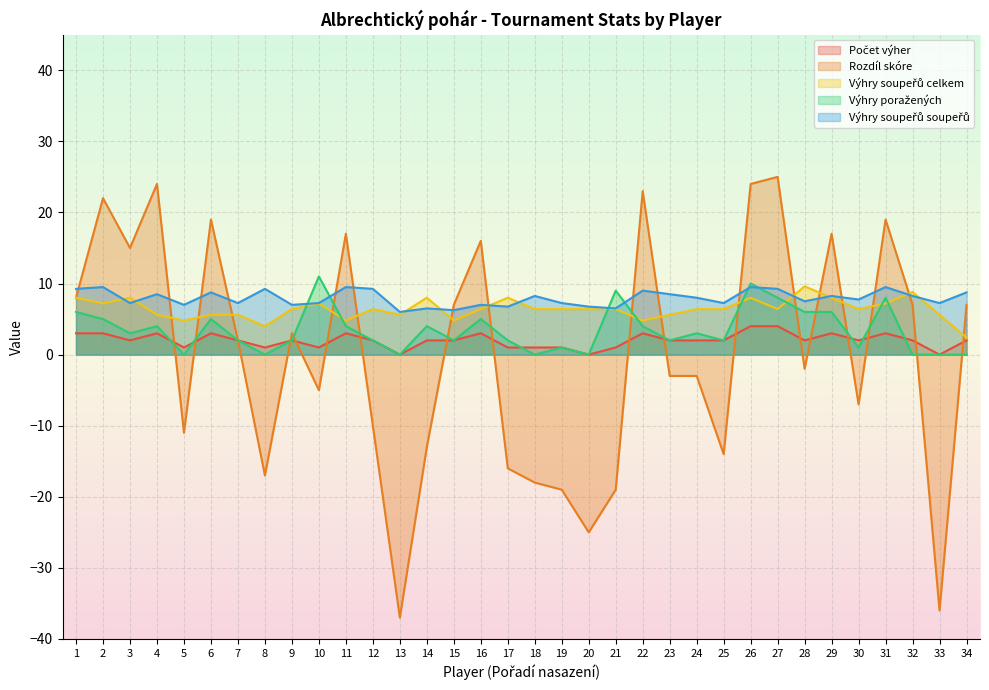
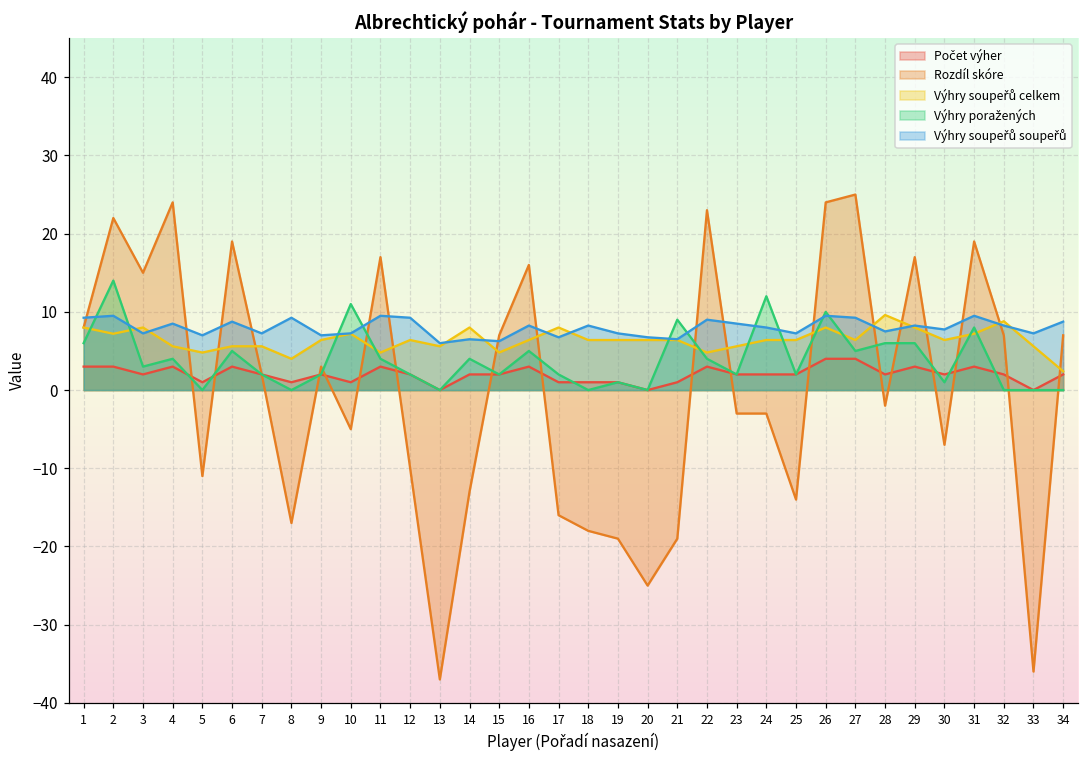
Výhry poražených, 2: 5 -> 14
Výhry soupeřů soupeřů, 16: 7 -> 8
Výhry poražených, 24: 3 -> 12
Výhry poražených, 27: 8 -> 5
